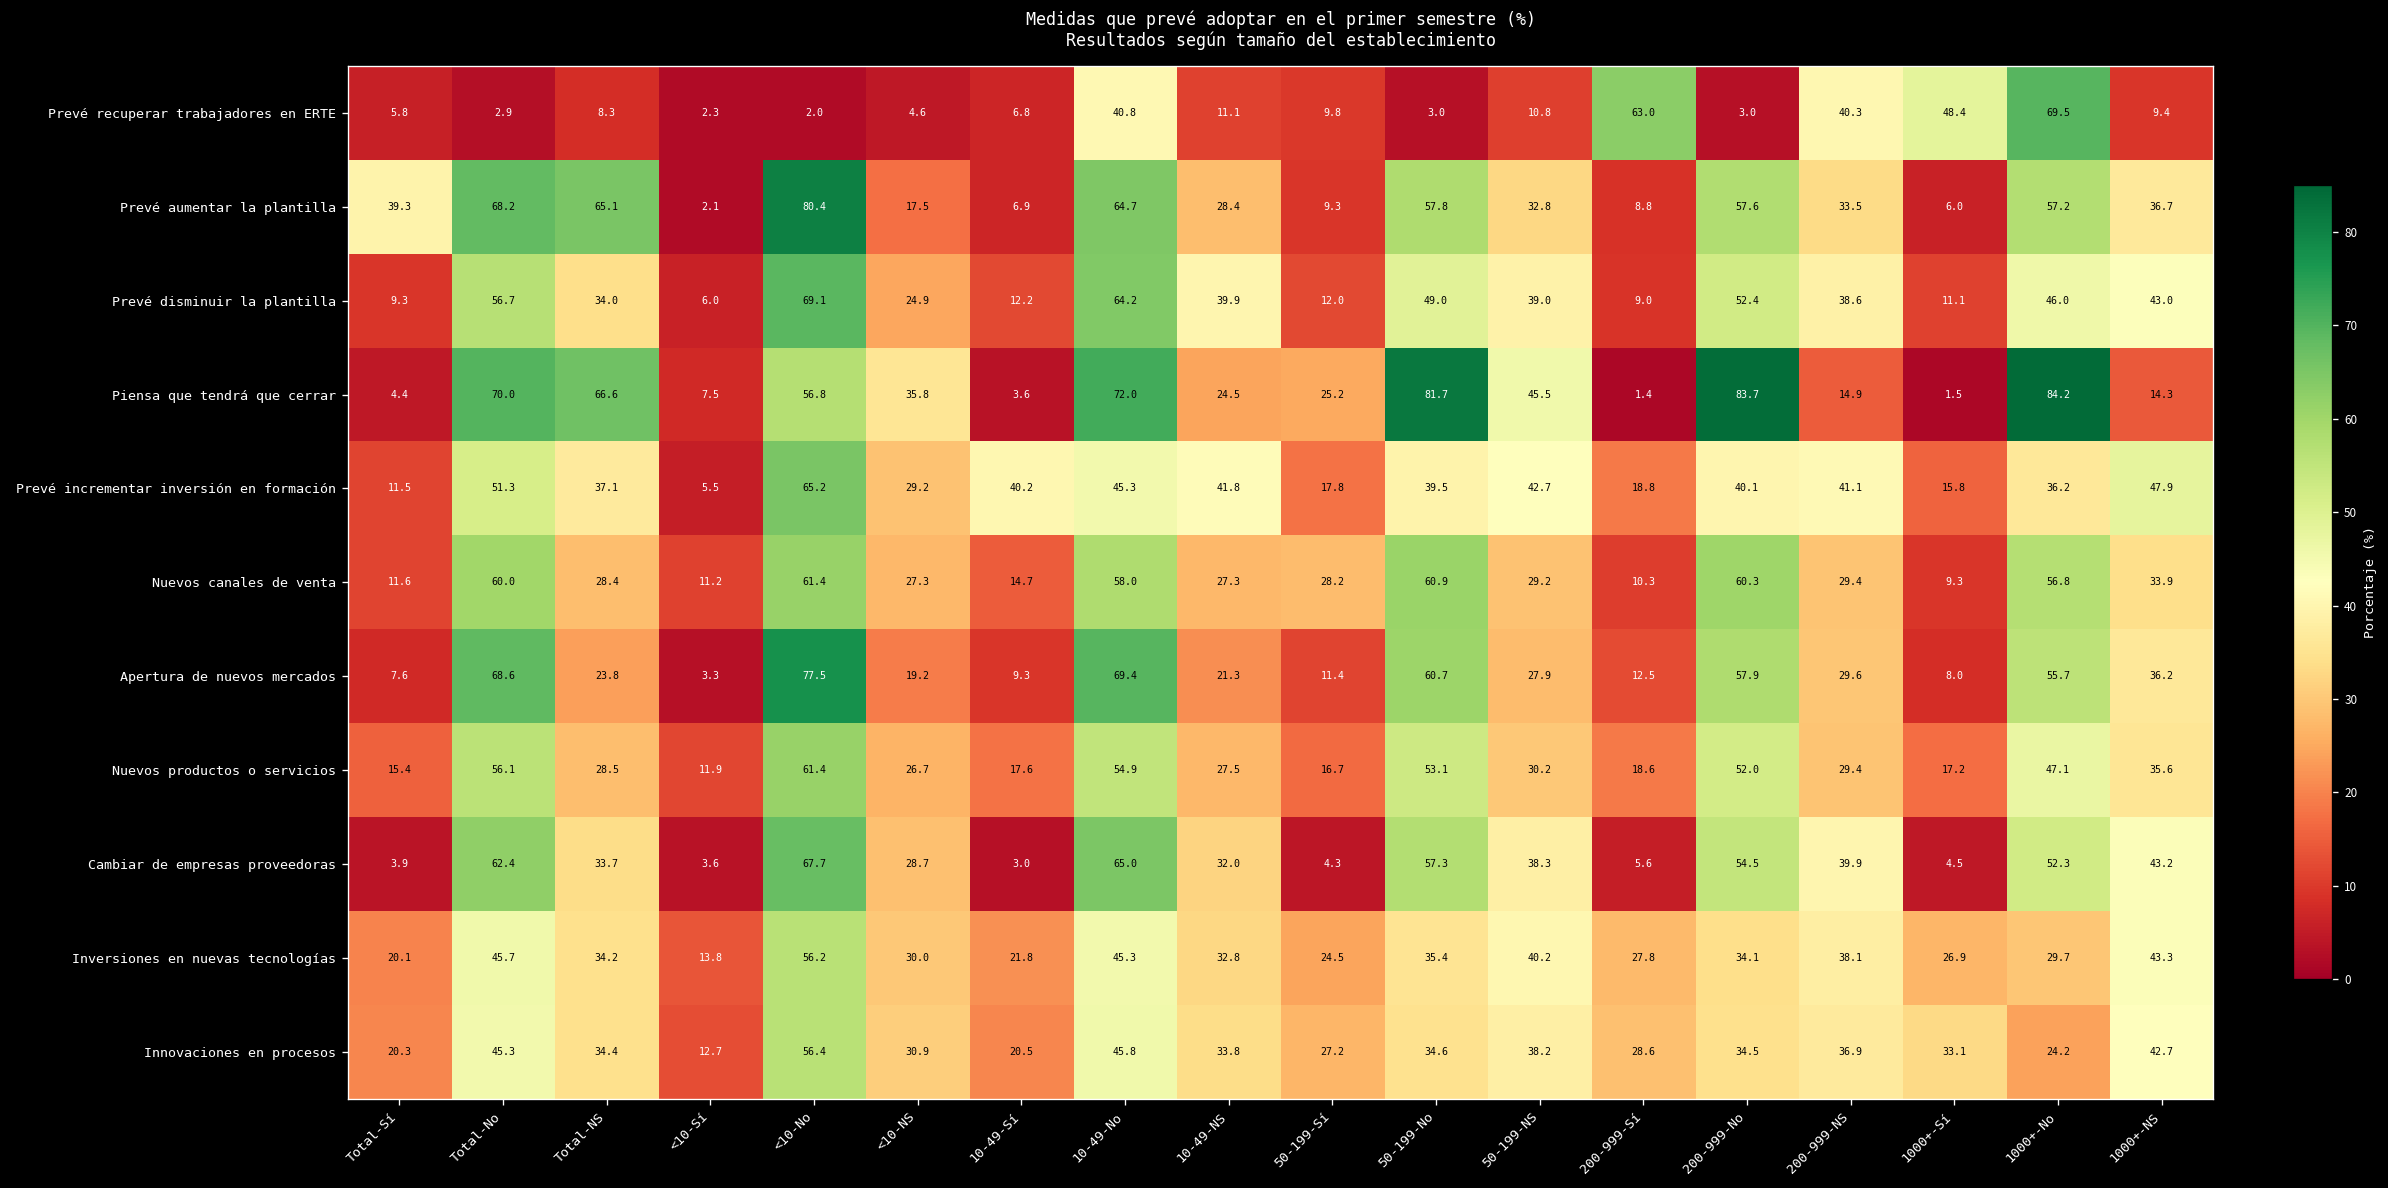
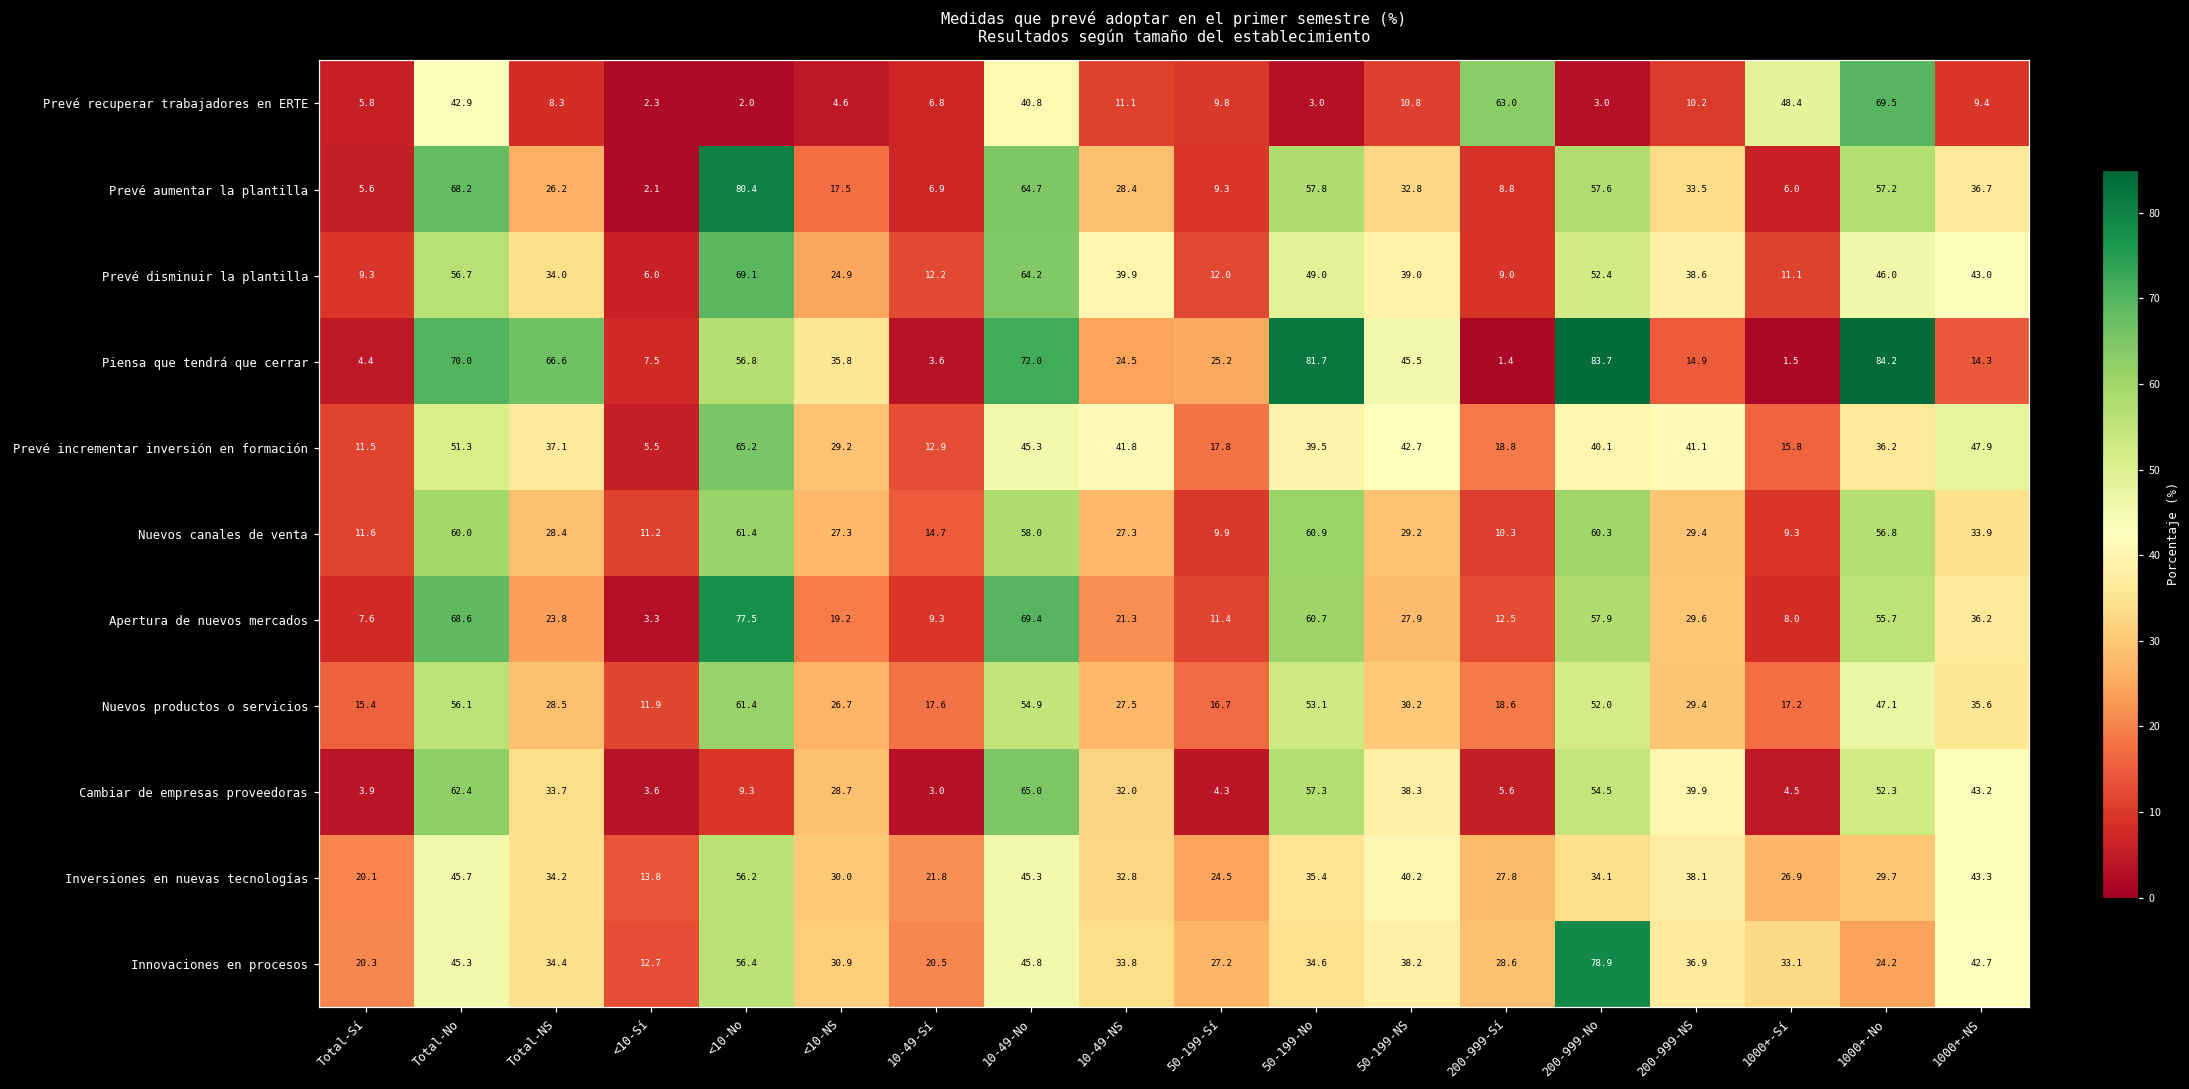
Prevé recuperar trabajadores en ERTE, Total-No: 2.9 -> 42.9
Prevé recuperar trabajadores en ERTE, 200-999-NS: 40.3 -> 10.2
Prevé aumentar la plantilla, Total-Sí: 39.3 -> 5.6
Prevé aumentar la plantilla, Total-NS: 65.1 -> 26.2
Prevé incrementar inversión en formación, 10-49-Sí: 40.2 -> 12.9
Nuevos canales de venta, 50-199-Sí: 28.2 -> 9.9
Cambiar de empresas proveedoras, <10-No: 67.7 -> 9.3
Innovaciones en procesos, 200-999-No: 34.5 -> 78.9
